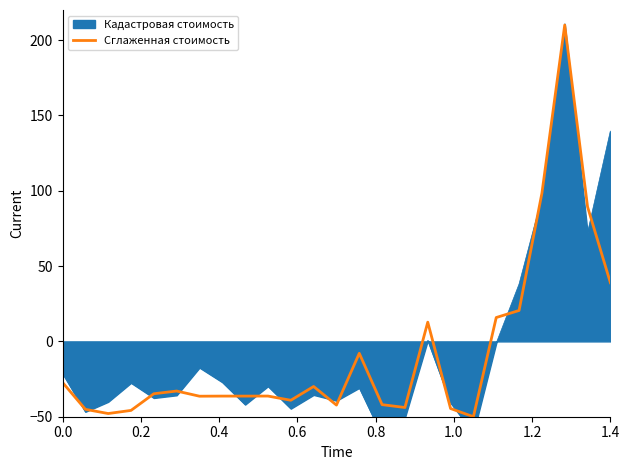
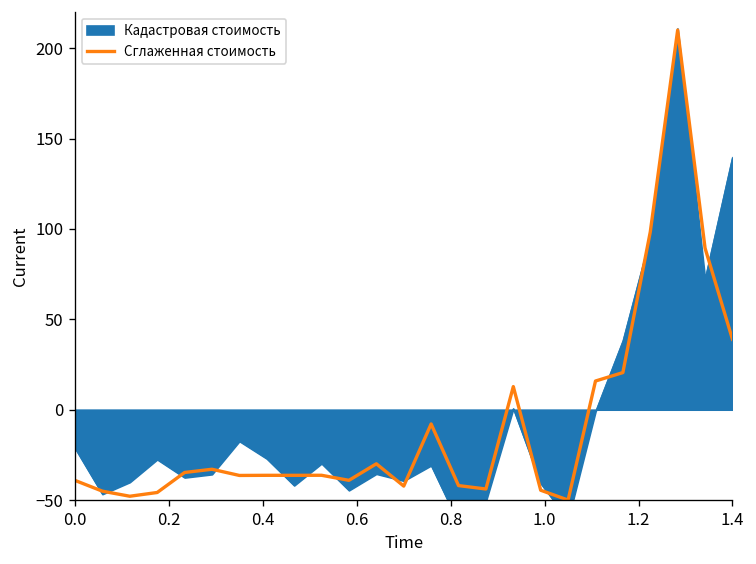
Сглаженная стоимость, 0.0: -27 -> -39
